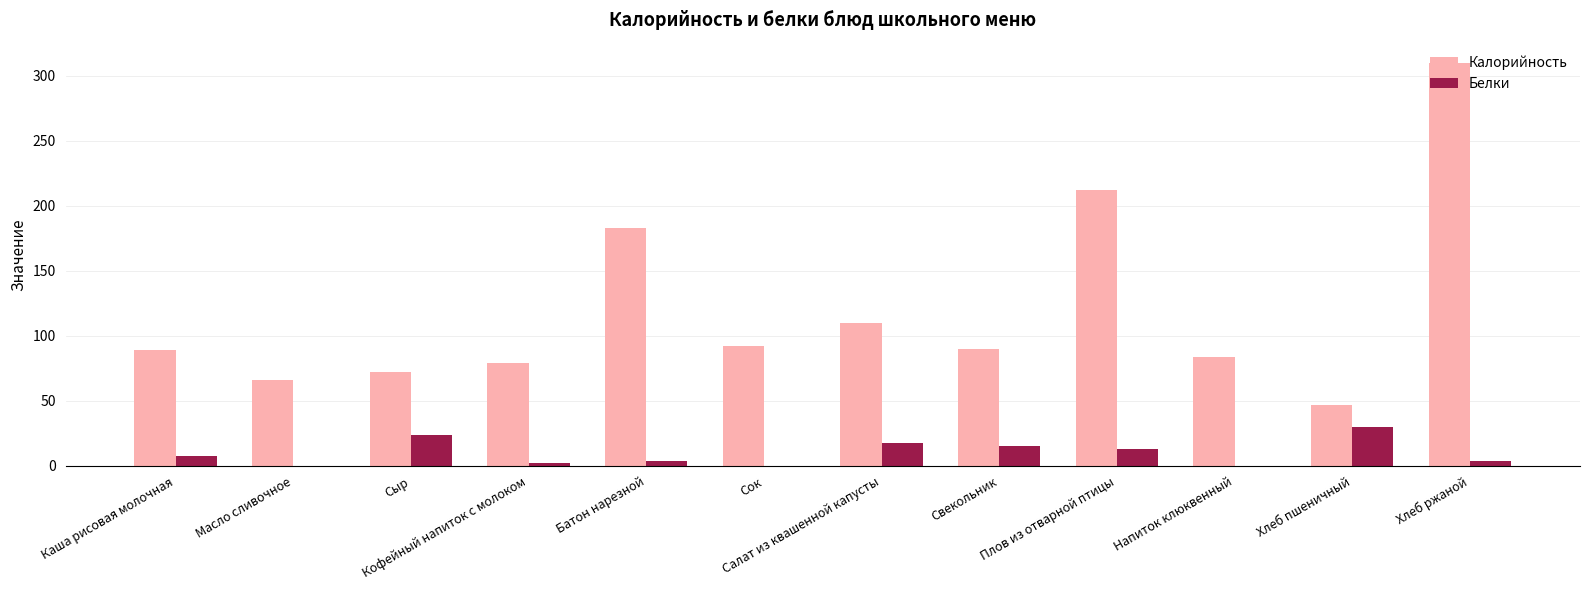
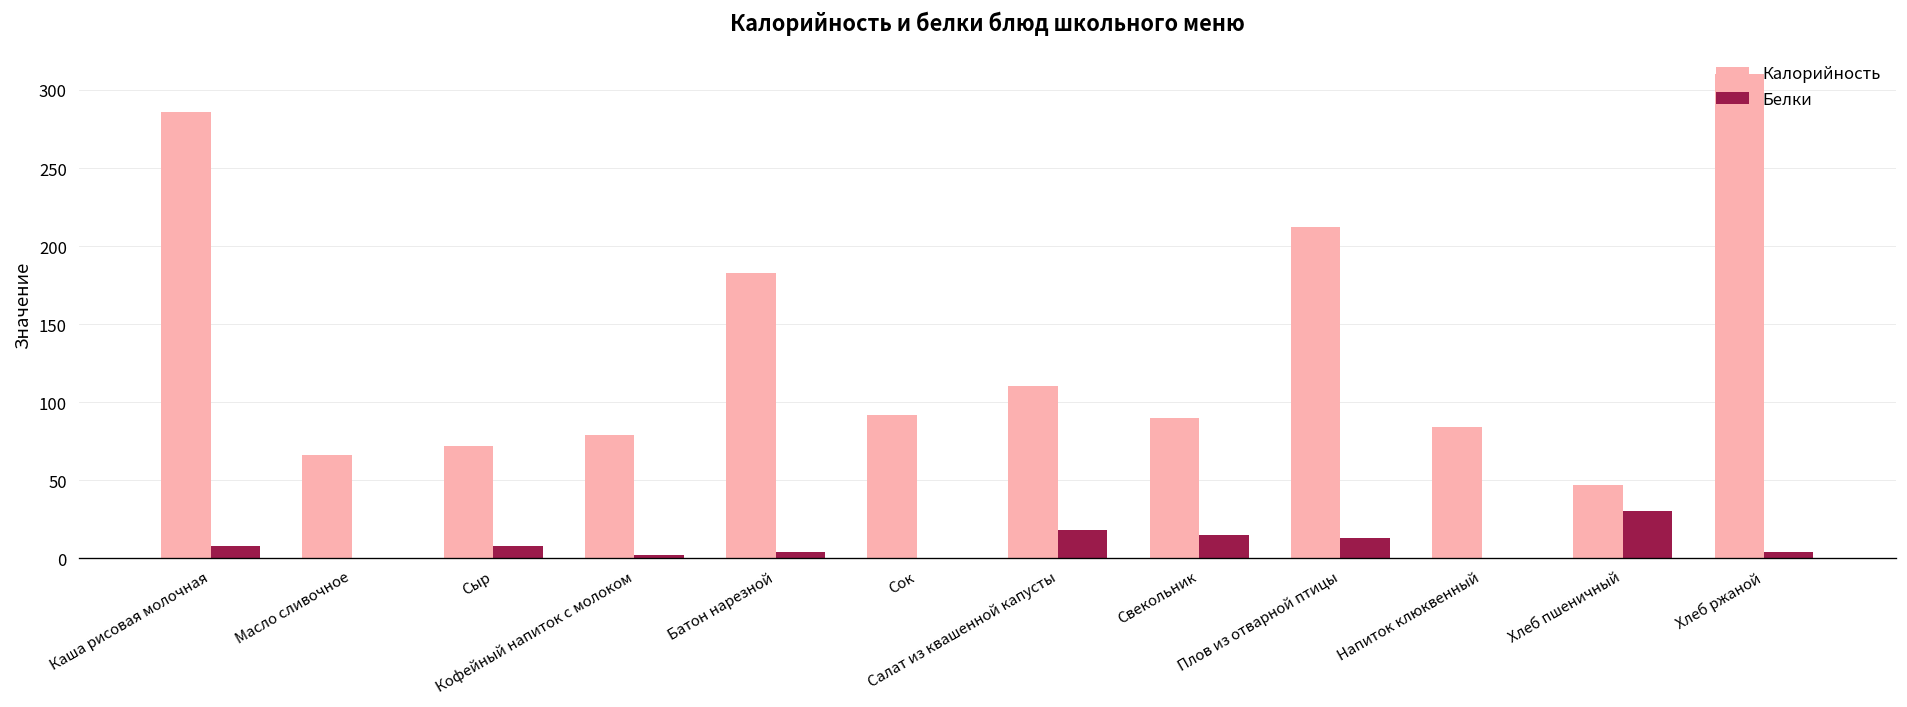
Калорийность, Каша рисовая молочная: 89 -> 286
Белки, Сыр: 24 -> 8
